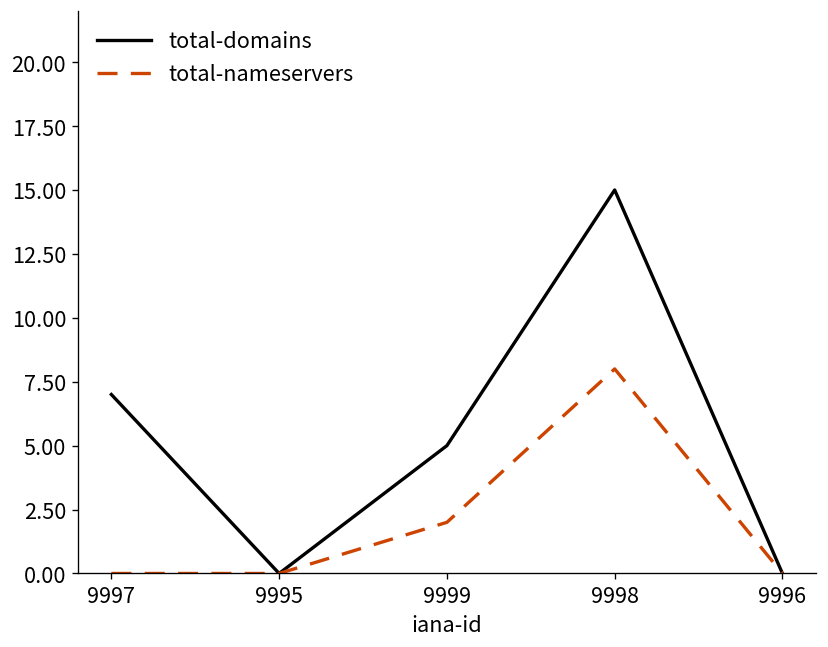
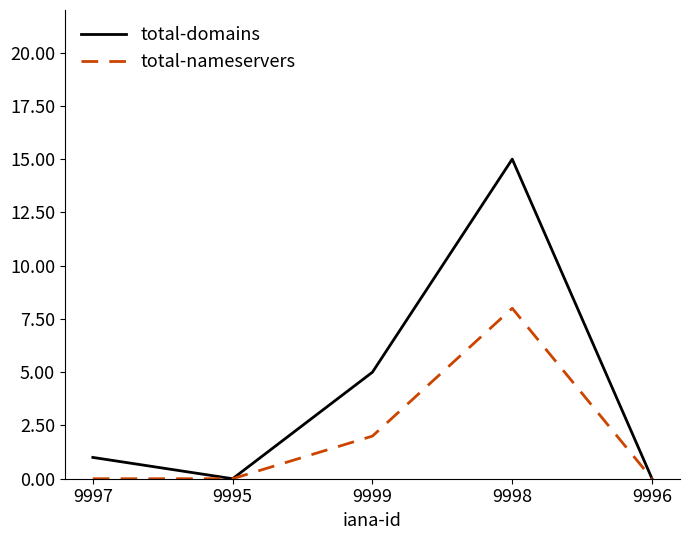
total-domains, 9997: 7 -> 1
